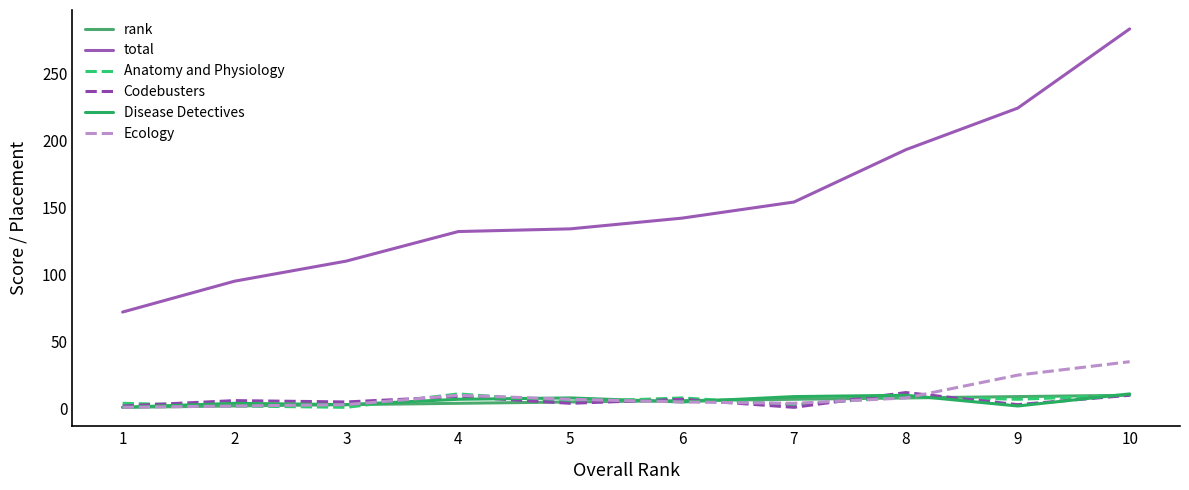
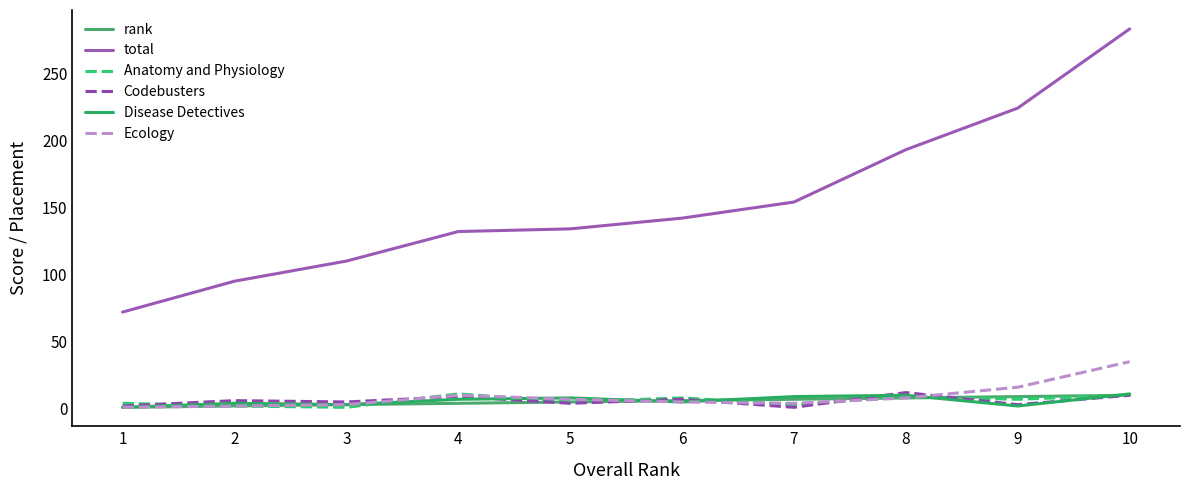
Ecology, 9: 25 -> 16
